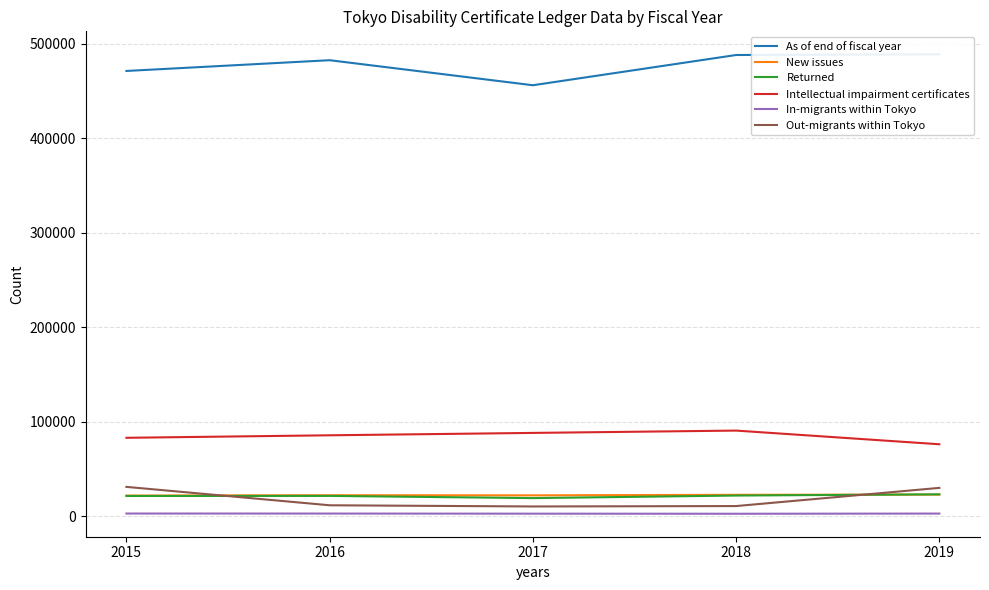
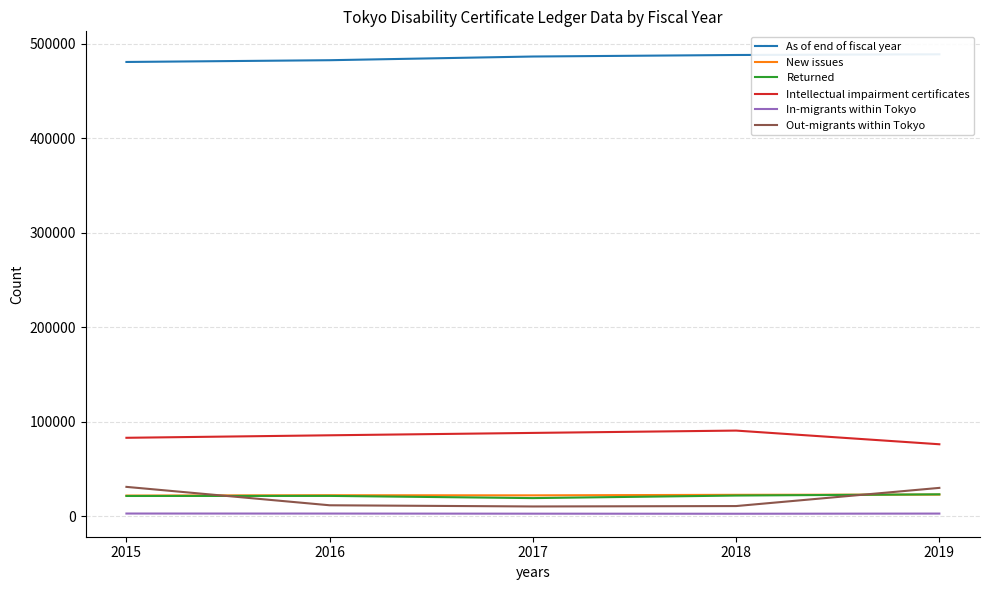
As of end of fiscal year, 2015: 470000 -> 480000
As of end of fiscal year, 2017: 460000 -> 490000
